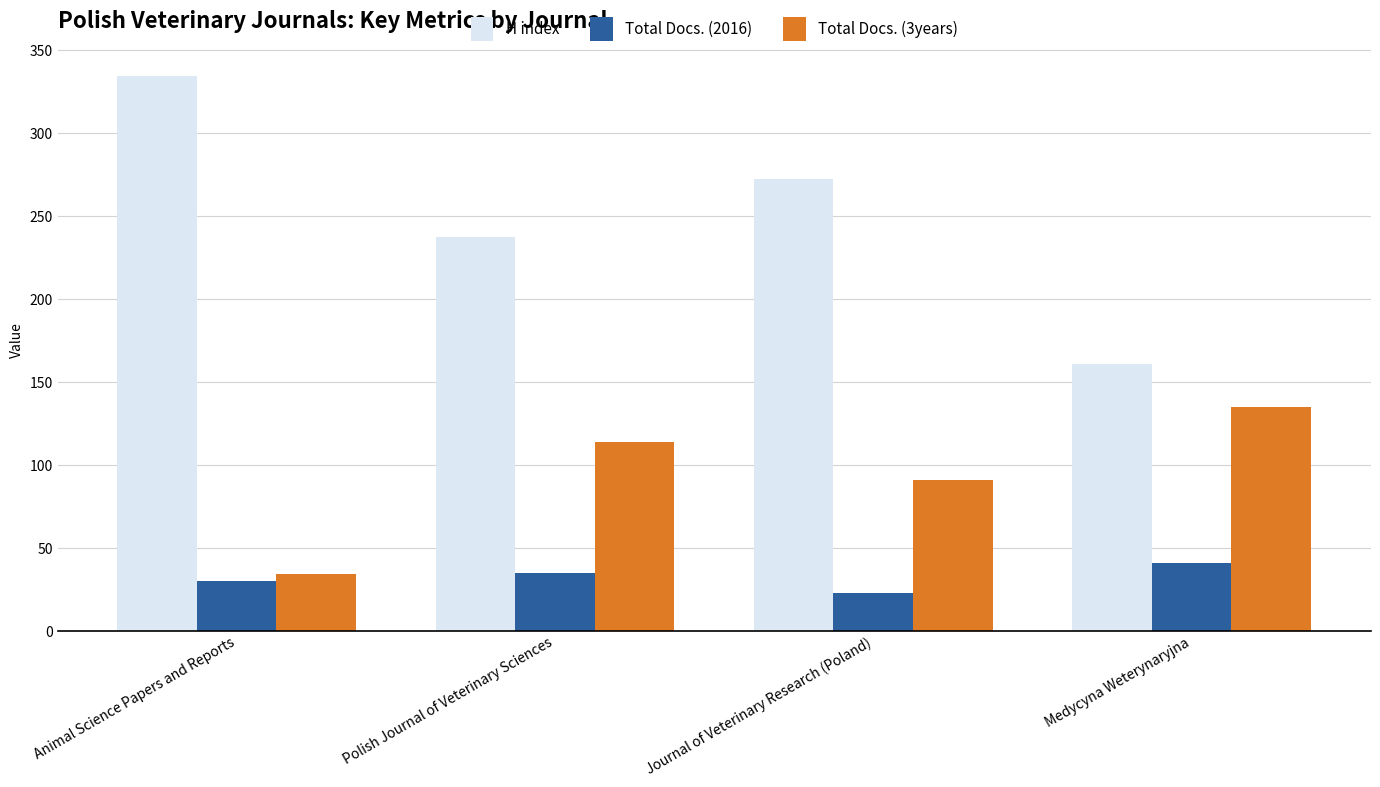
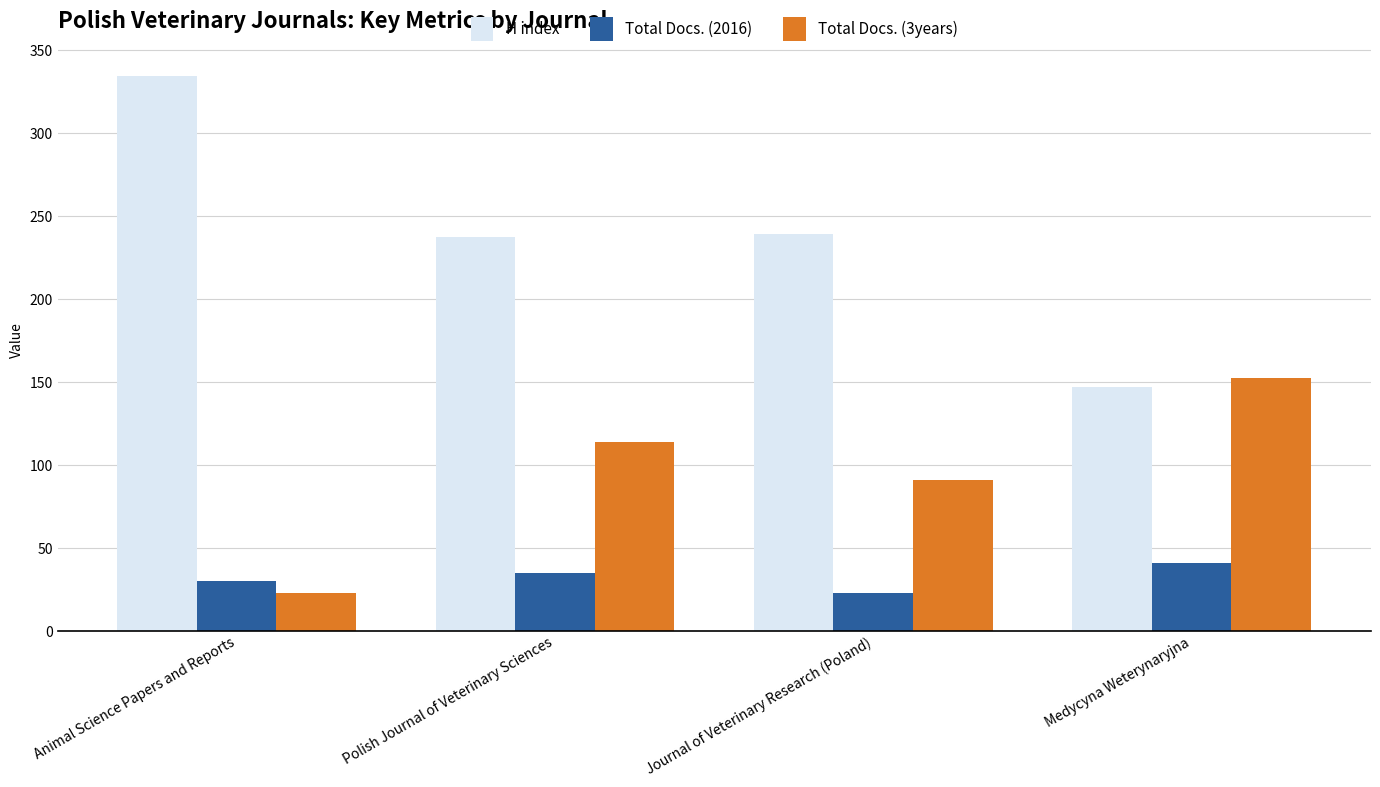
Total Docs. (3years), Animal Science Papers and Reports: 34 -> 23
H index, Journal of Veterinary Research (Poland): 272 -> 239
H index, Medycyna Weterynaryjna: 161 -> 147
Total Docs. (3years), Medycyna Weterynaryjna: 135 -> 152
